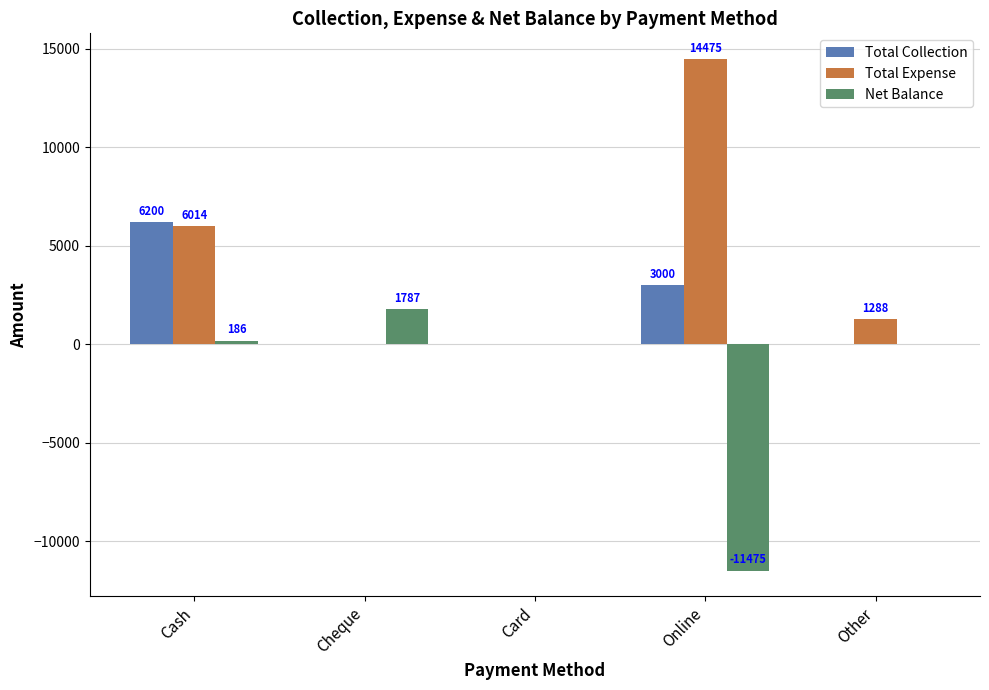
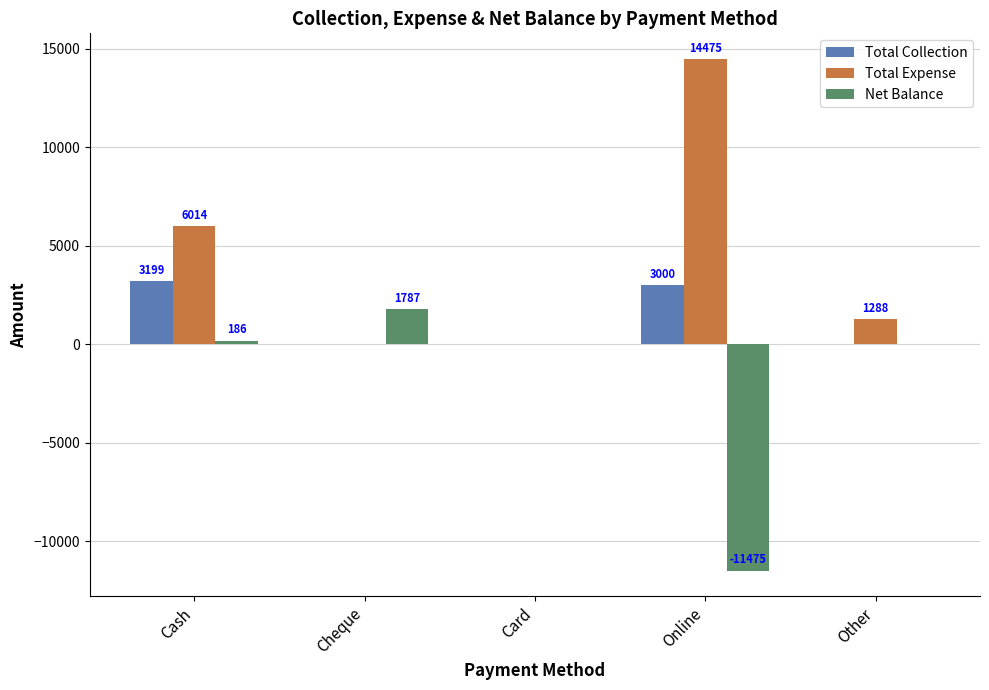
Total Collection, Cash: 6200 -> 3199
